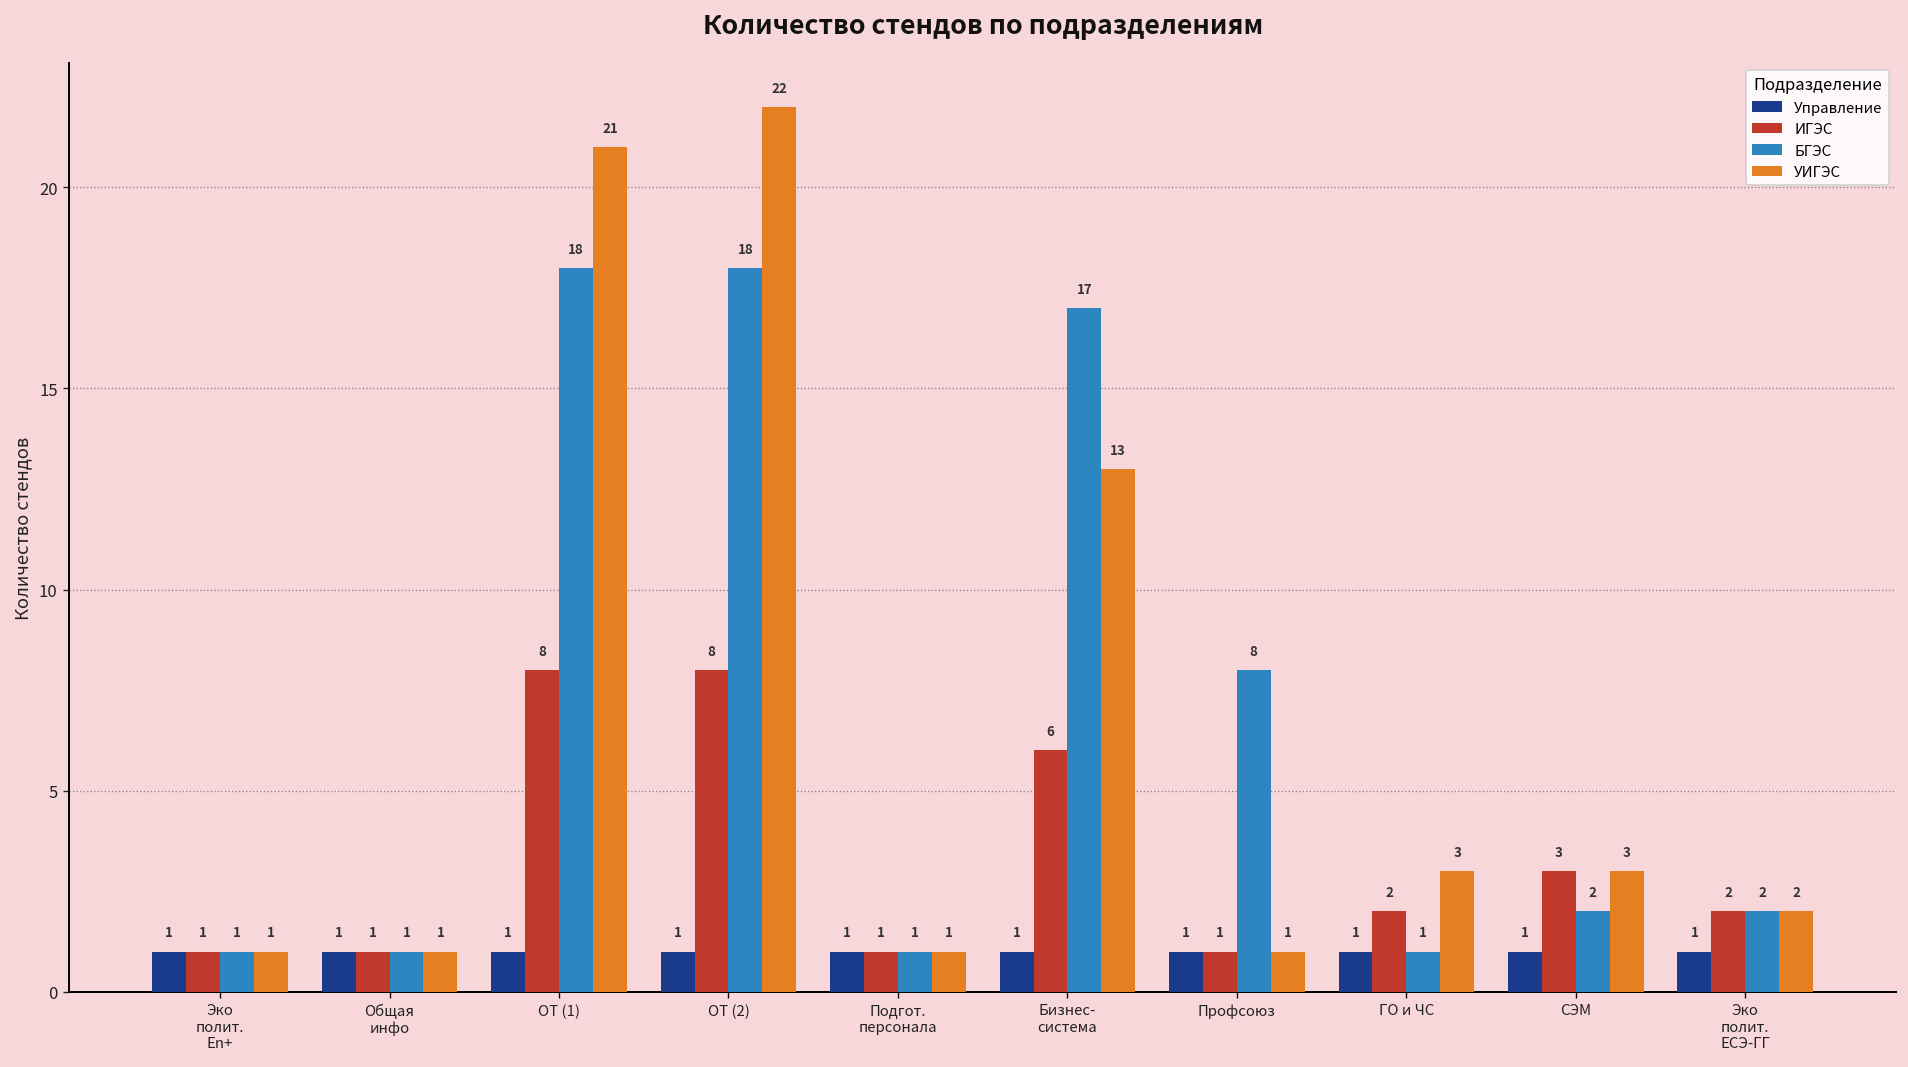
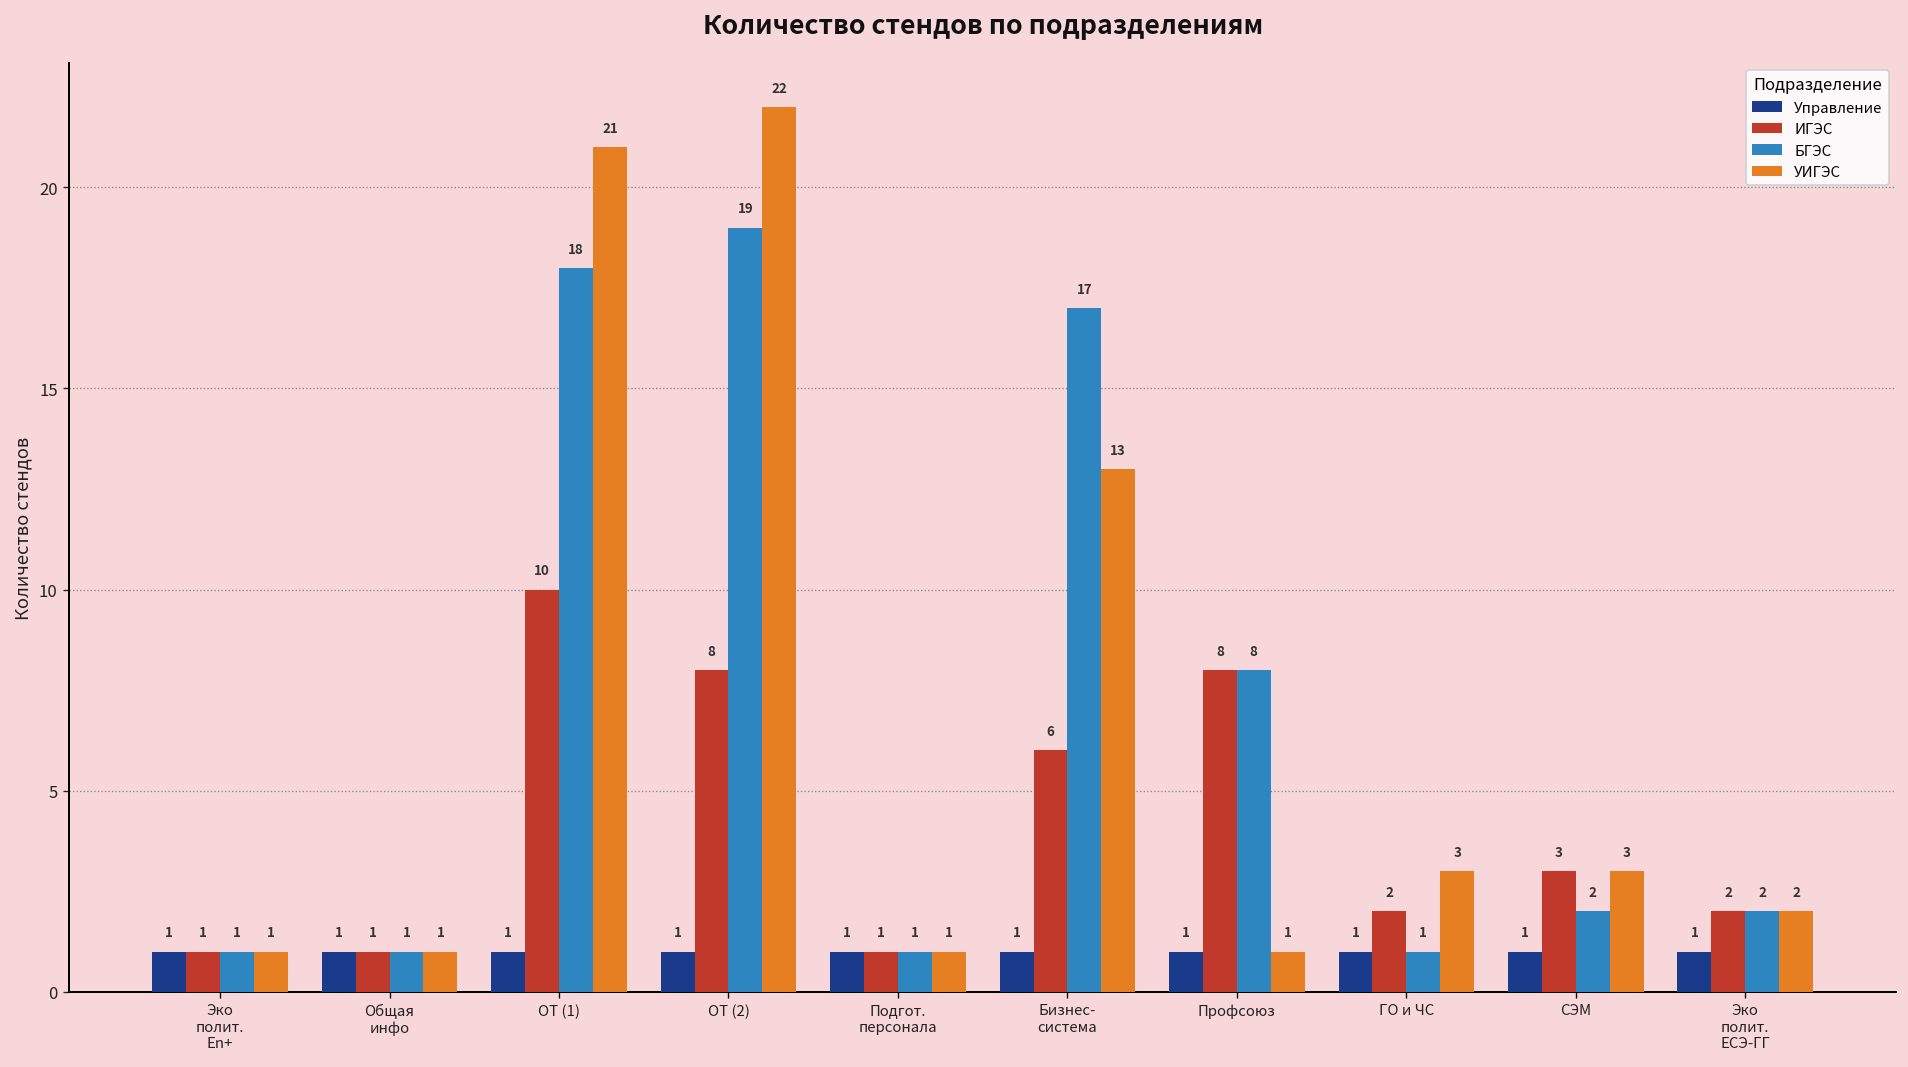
ИГЭС, ОТ (1): 8 -> 10
БГЭС, ОТ (2): 18 -> 19
ИГЭС, Профсоюз: 1 -> 8
